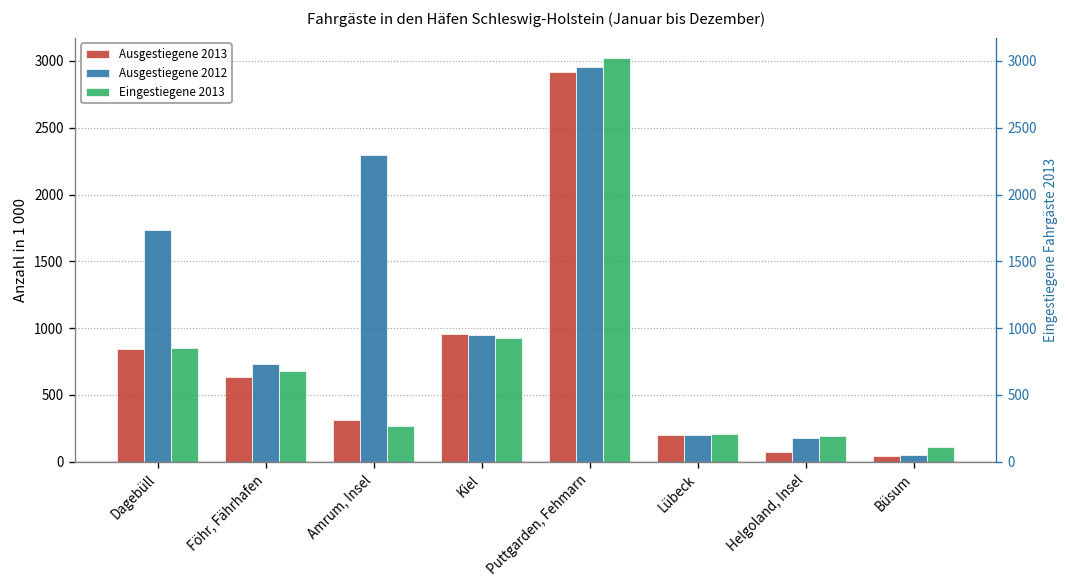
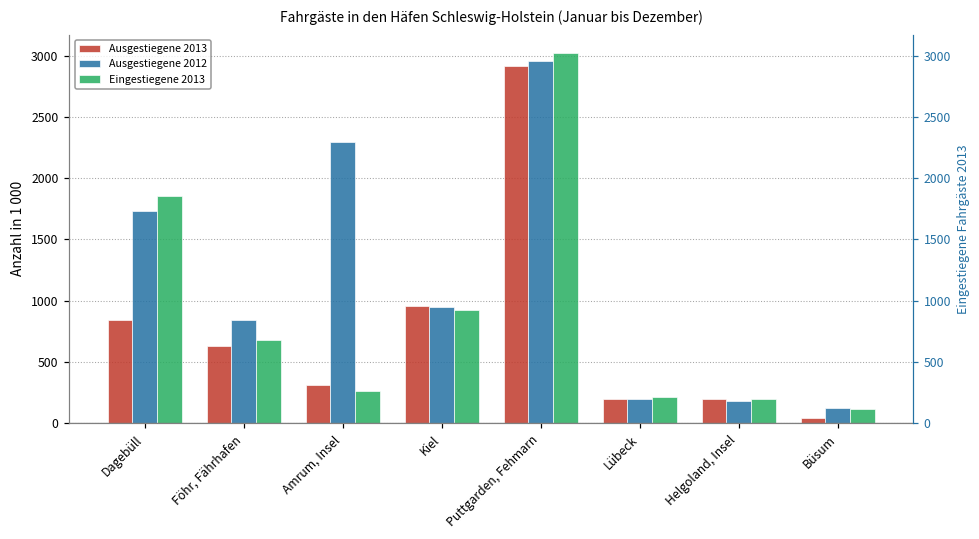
Eingestiegene 2013, Dagebüll: 850 -> 1850
Ausgestiegene 2012, Föhr, Fährhafen: 730 -> 840
Ausgestiegene 2013, Helgoland, Insel: 70 -> 190
Ausgestiegene 2012, Büsum: 50 -> 130
